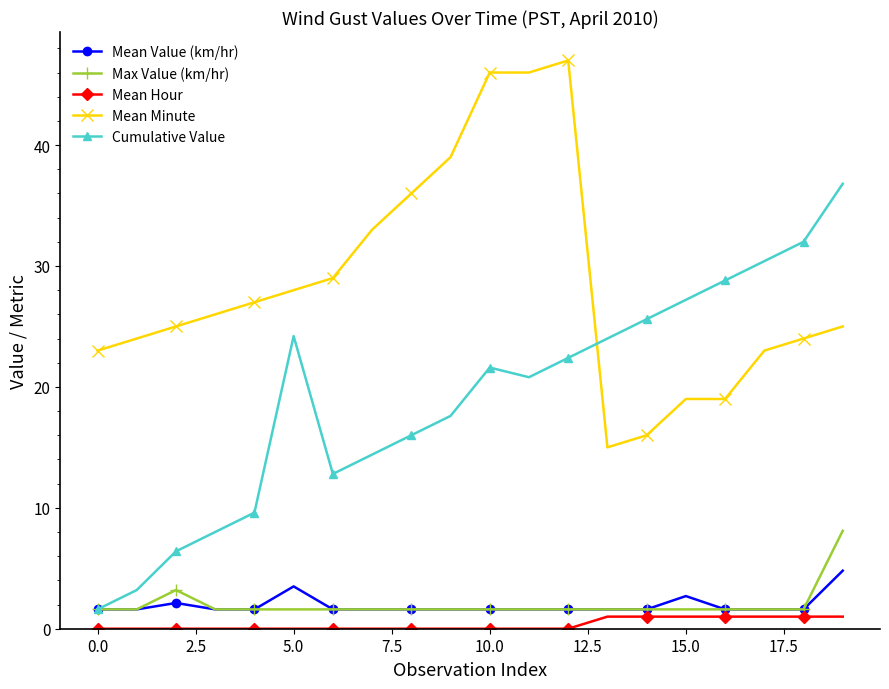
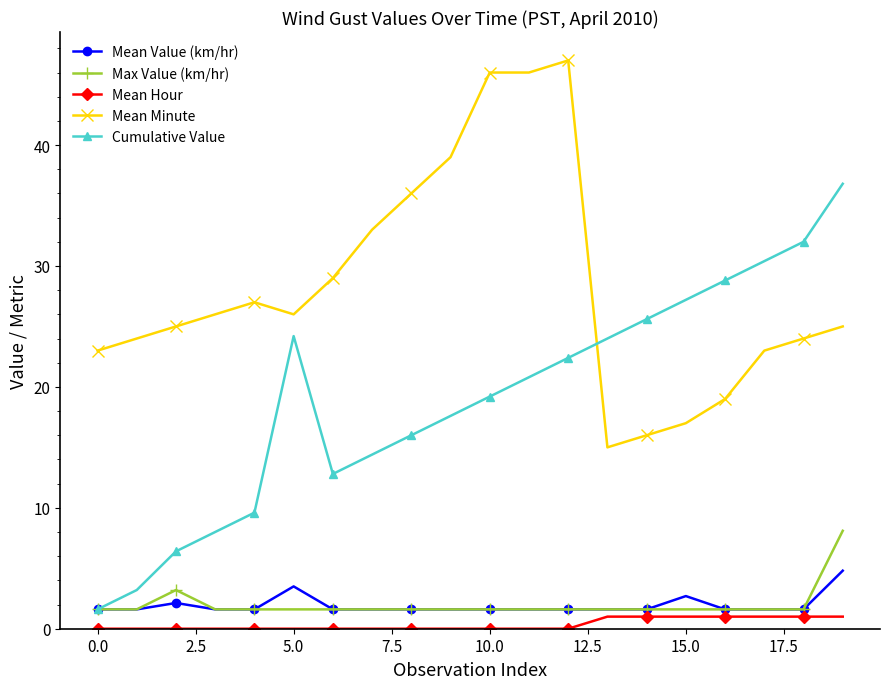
Mean Minute, 5.0: 28 -> 26
Cumulative Value, 10.0: 21.6 -> 19.2
Mean Minute, 15.0: 19 -> 17
